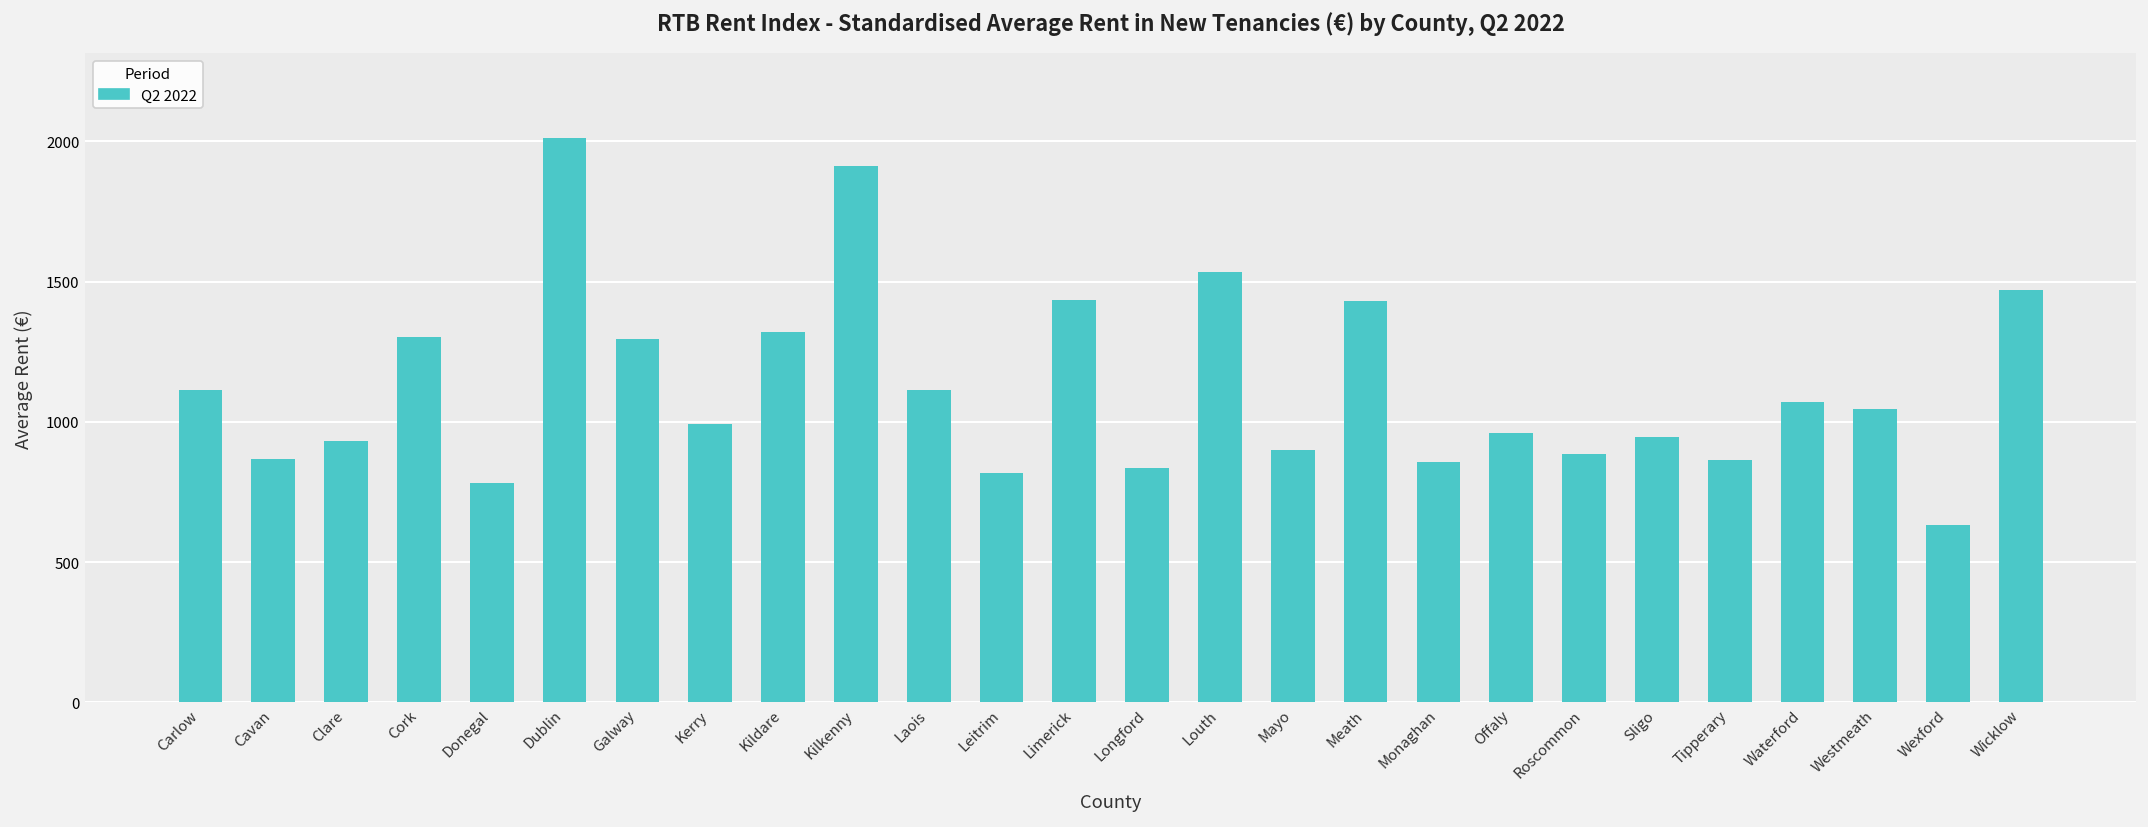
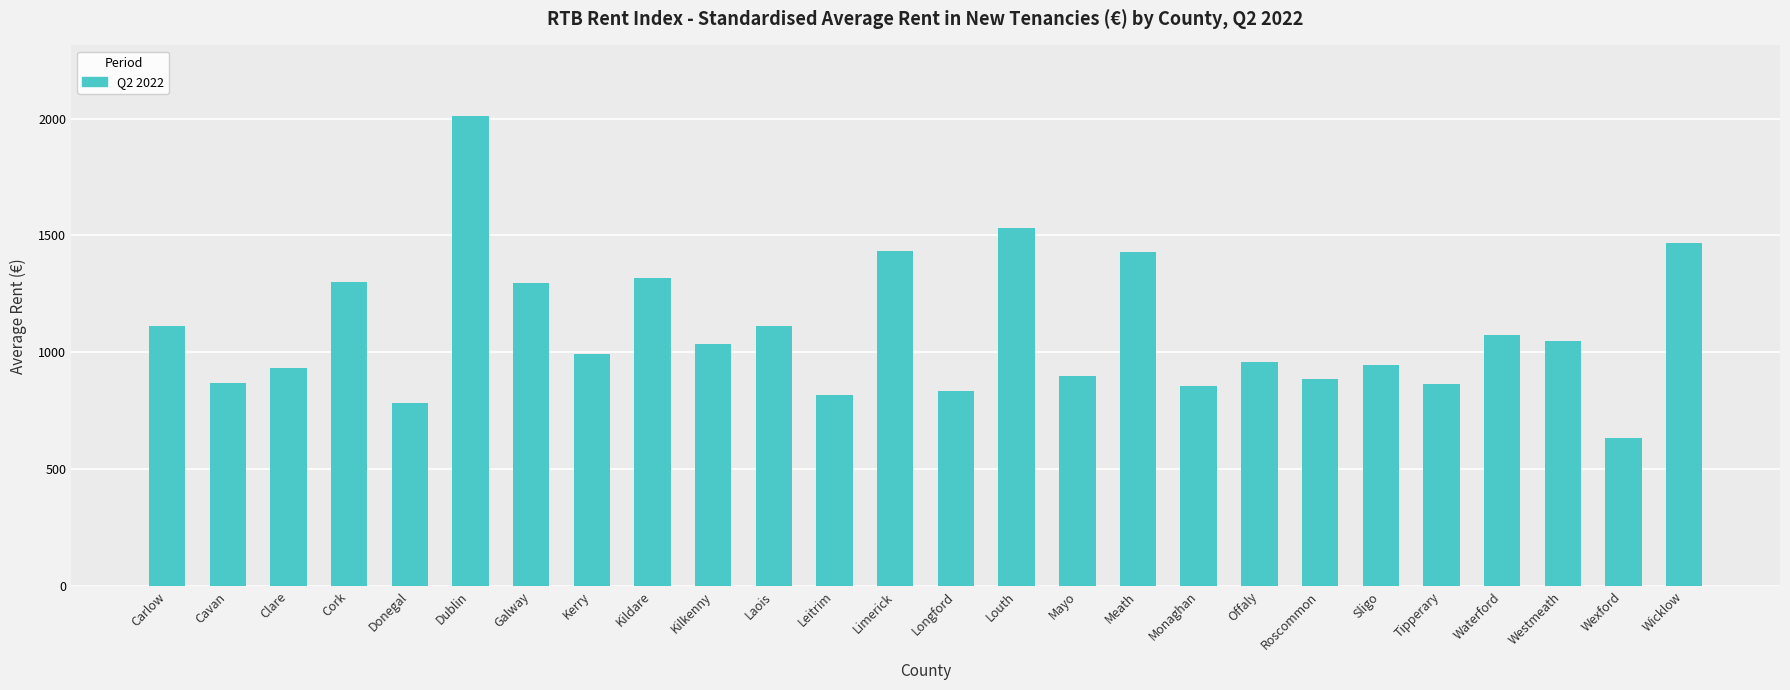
Kilkenny: 1910 -> 1040
